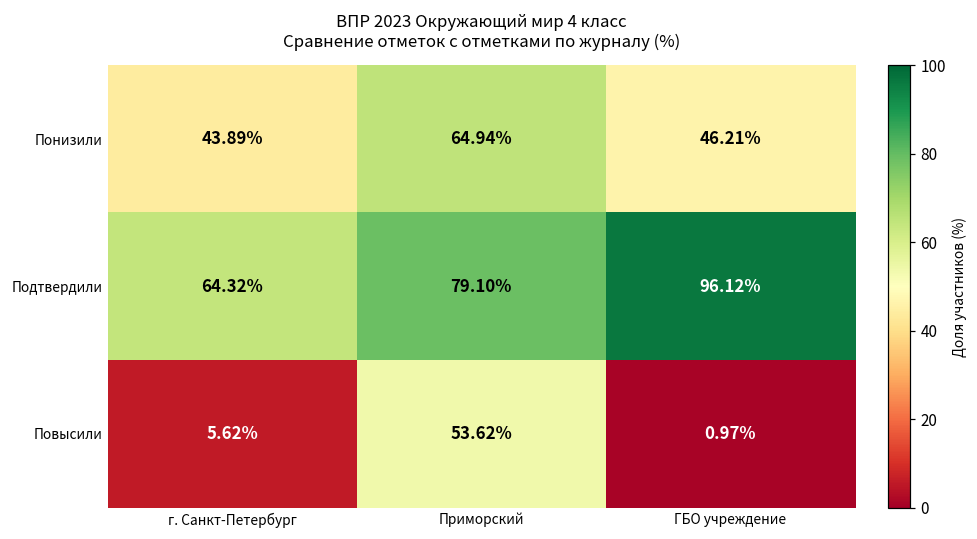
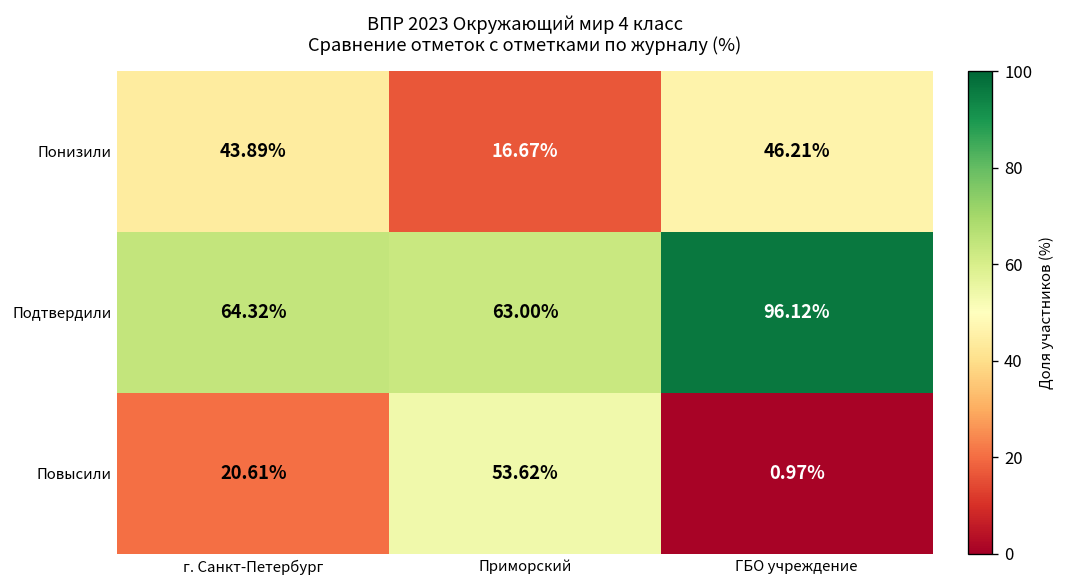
Понизили, Приморский: 64.94% -> 16.67%
Подтвердили, Приморский: 79.10% -> 63.00%
Повысили, г. Санкт-Петербург: 5.62% -> 20.61%
